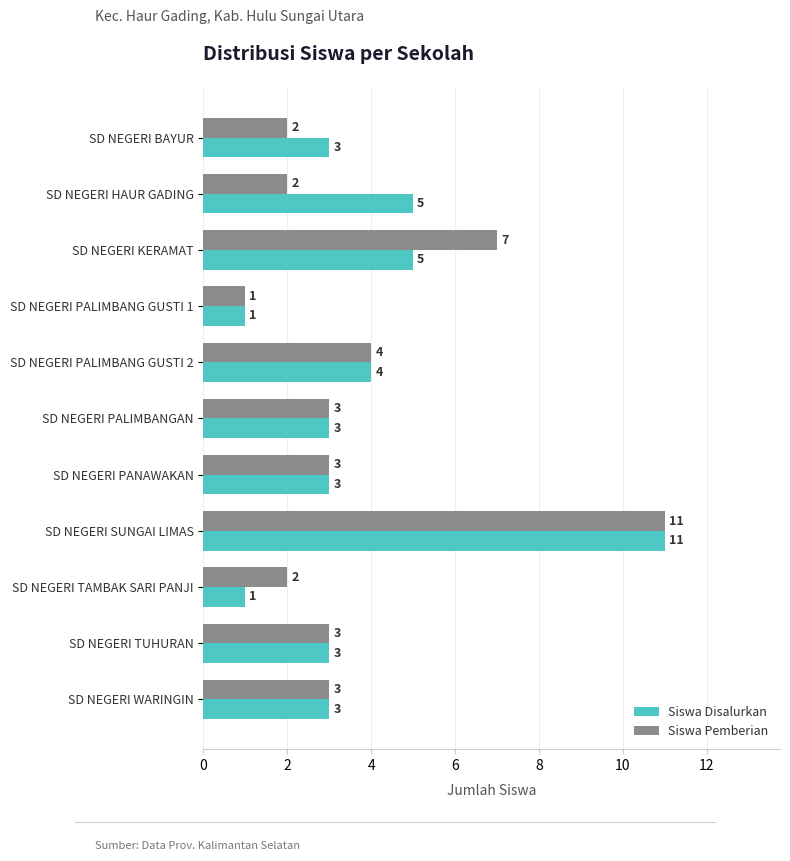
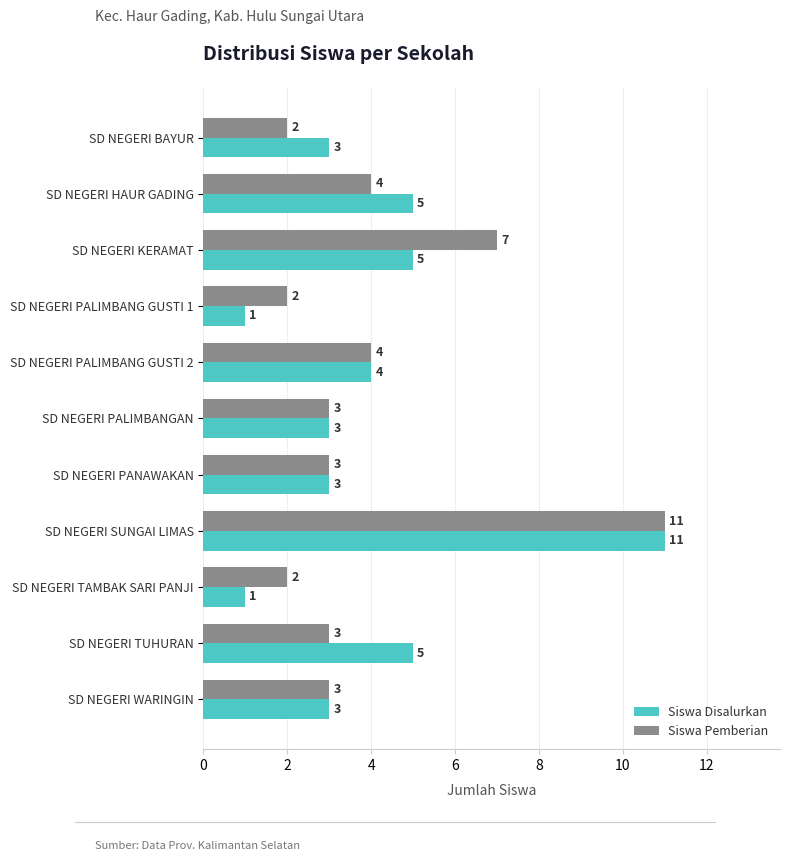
Siswa Pemberian, SD NEGERI HAUR GADING: 2 -> 4
Siswa Pemberian, SD NEGERI PALIMBANG GUSTI 1: 1 -> 2
Siswa Disalurkan, SD NEGERI TUHURAN: 3 -> 5
